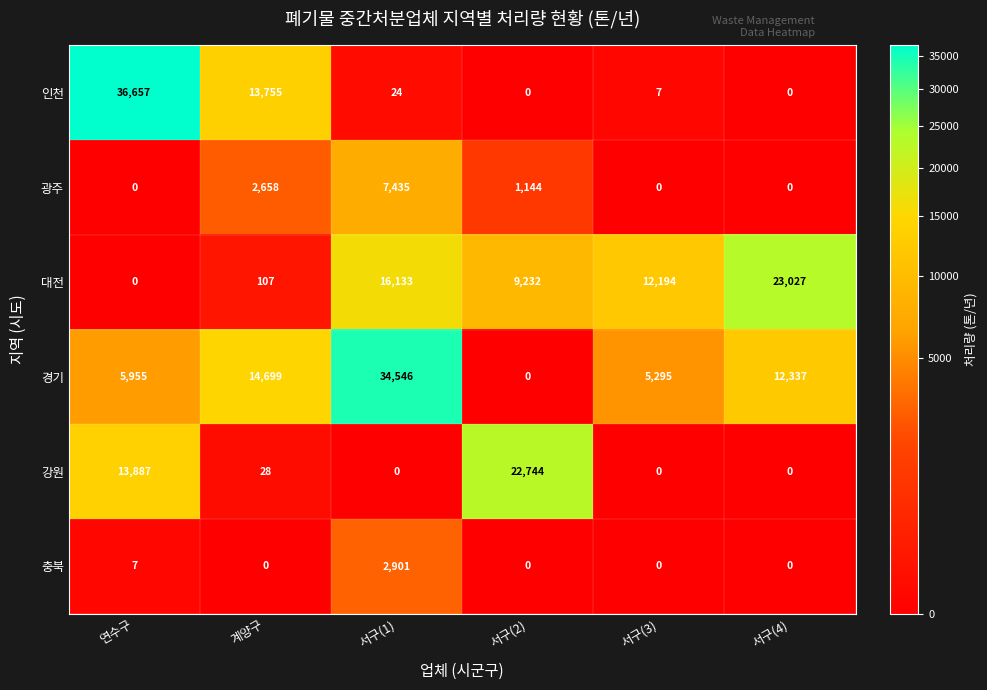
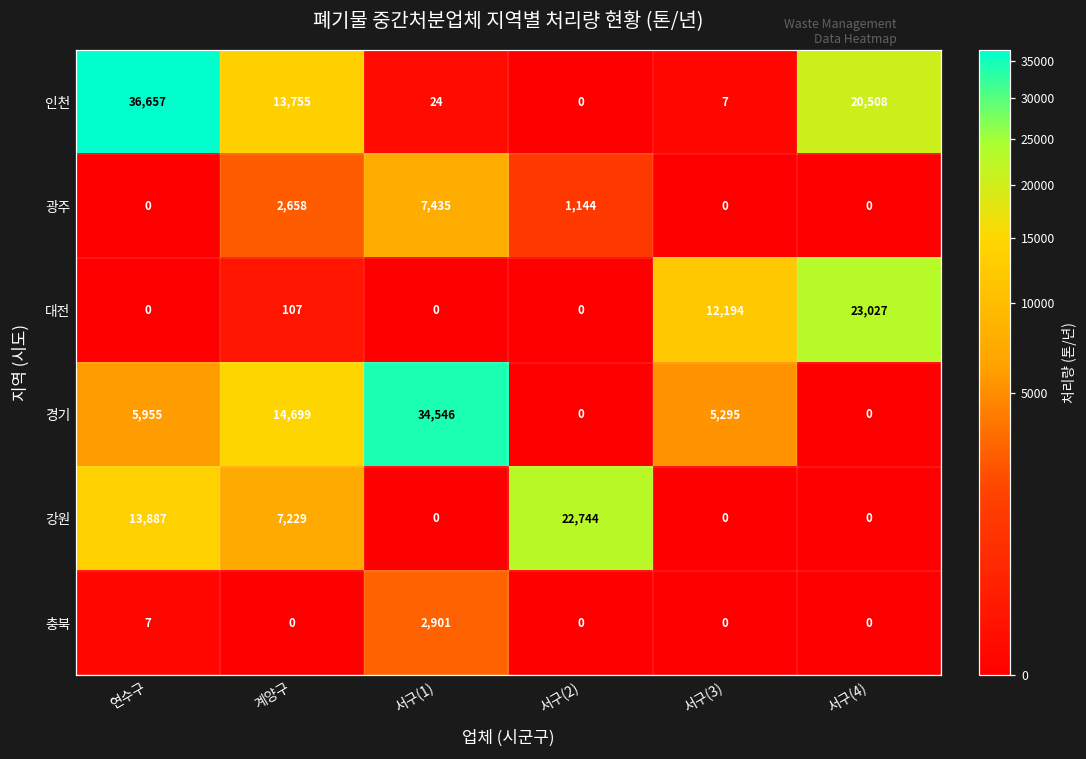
인천, 서구(4): 0 -> 20,508
대전, 서구(1): 16,133 -> 0
대전, 서구(2): 9,232 -> 0
경기, 서구(4): 12,337 -> 0
강원, 계양구: 28 -> 7,229
